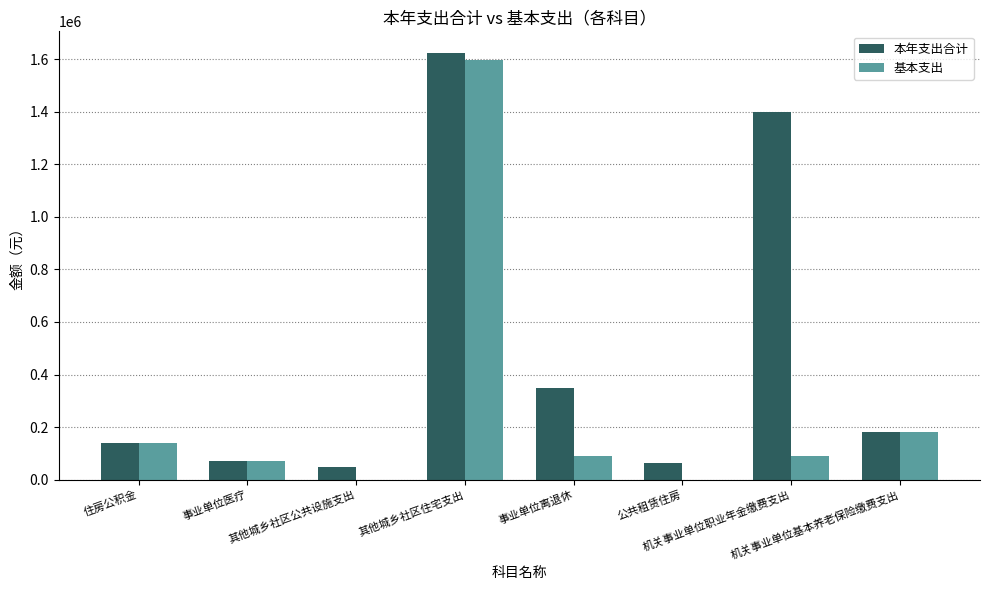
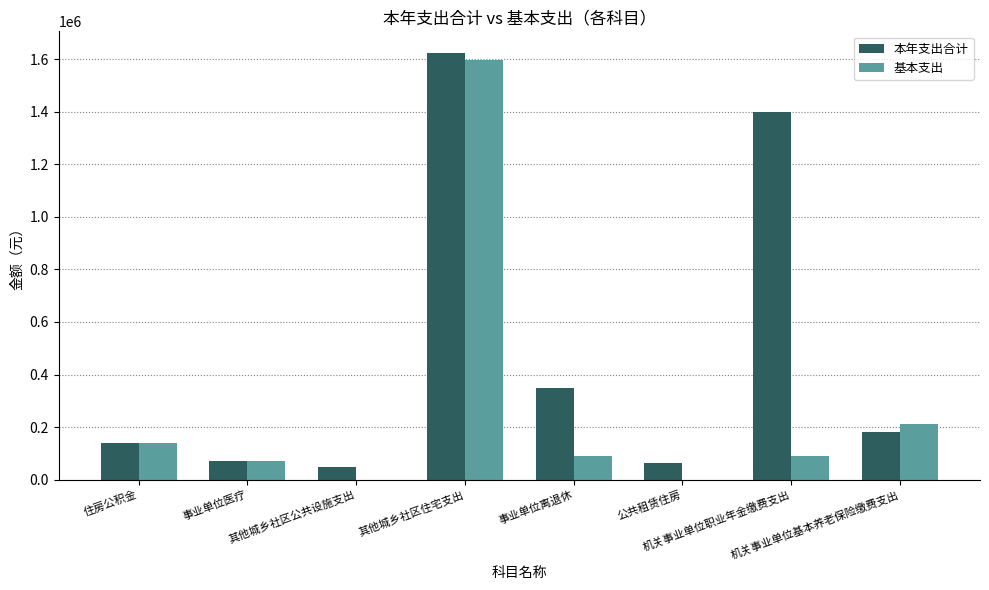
基本支出, 机关事业单位基本养老保险缴费支出: 180000 -> 210000
